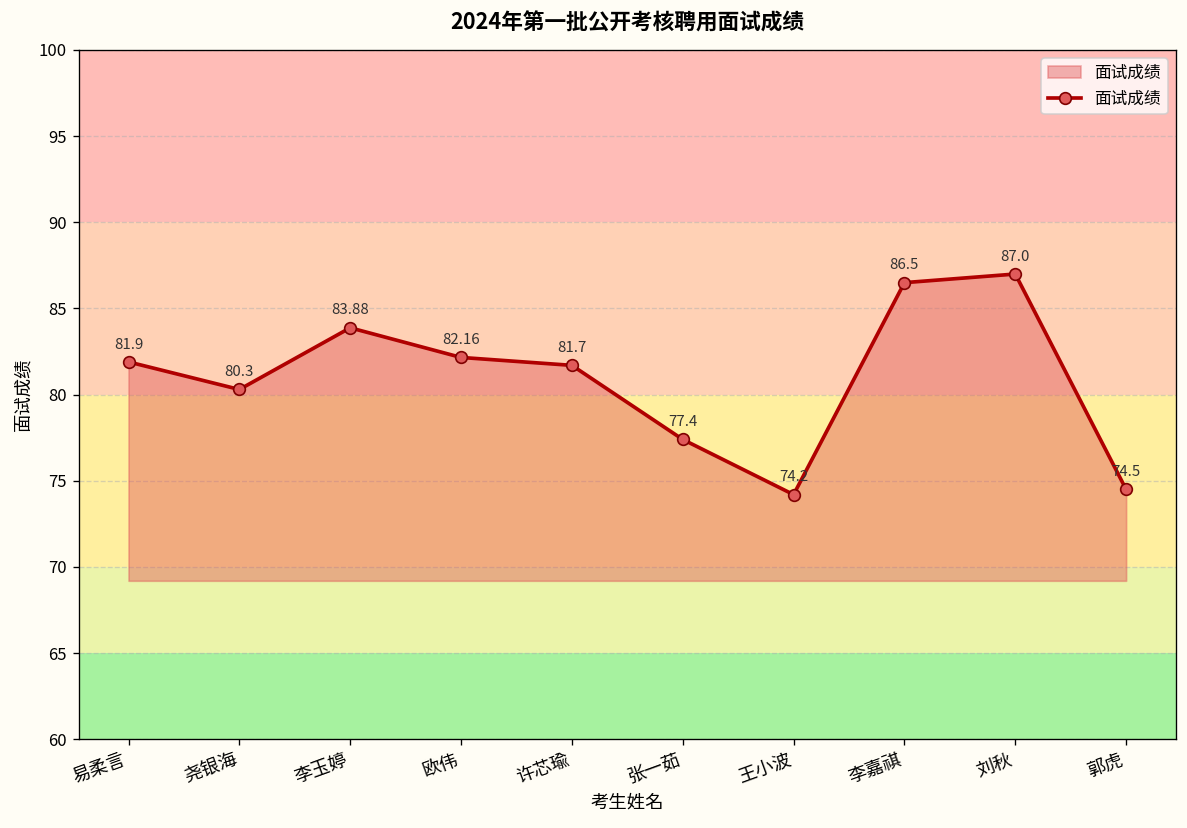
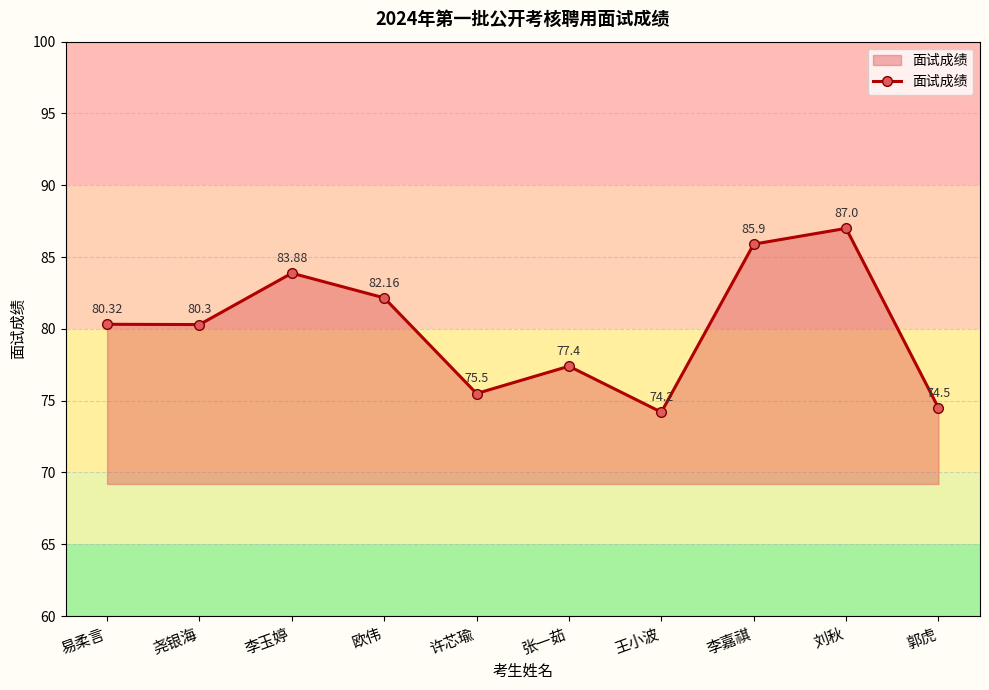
易柔言: 81.9 -> 80.32
许芯瑜: 81.7 -> 75.5
李嘉祺: 86.5 -> 85.9
